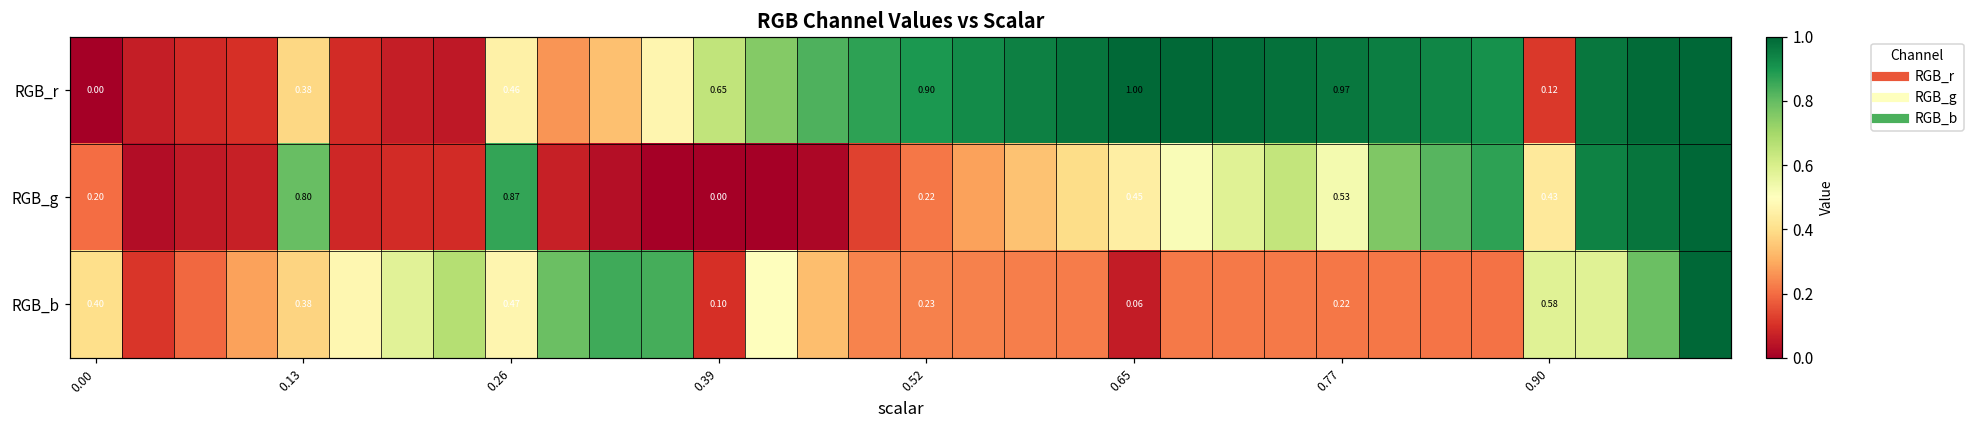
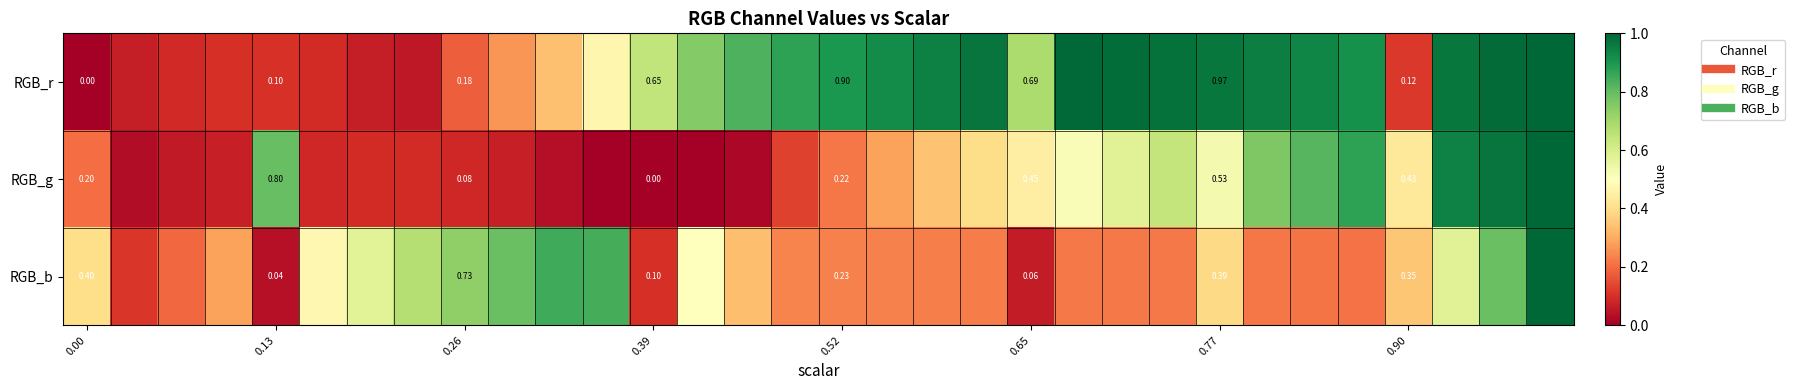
RGB_r, 0.13: 0.38 -> 0.10
RGB_r, 0.26: 0.46 -> 0.18
RGB_r, 0.65: 1.00 -> 0.69
RGB_g, 0.26: 0.87 -> 0.08
RGB_b, 0.13: 0.38 -> 0.04
RGB_b, 0.26: 0.47 -> 0.73
RGB_b, 0.77: 0.22 -> 0.39
RGB_b, 0.90: 0.58 -> 0.35
